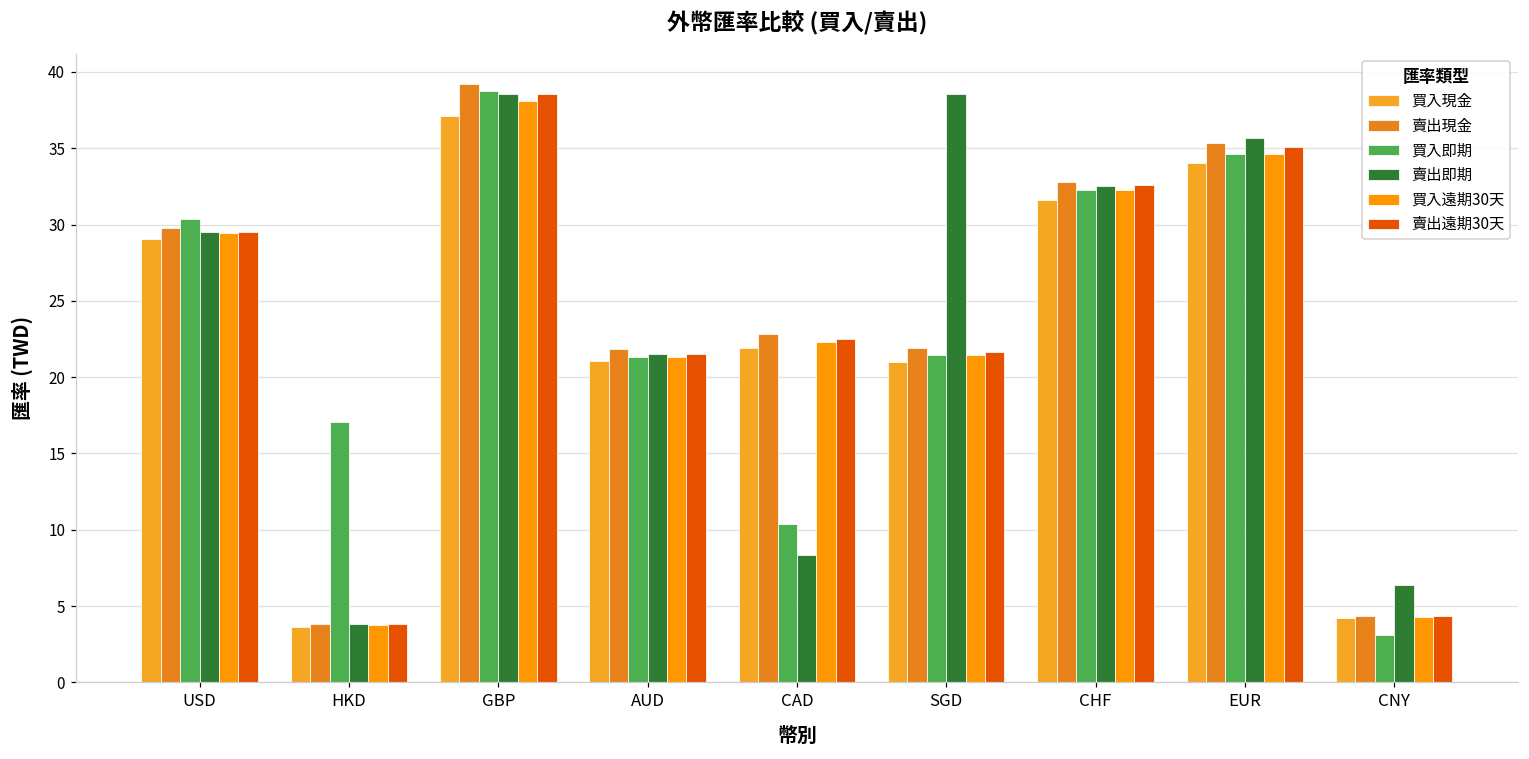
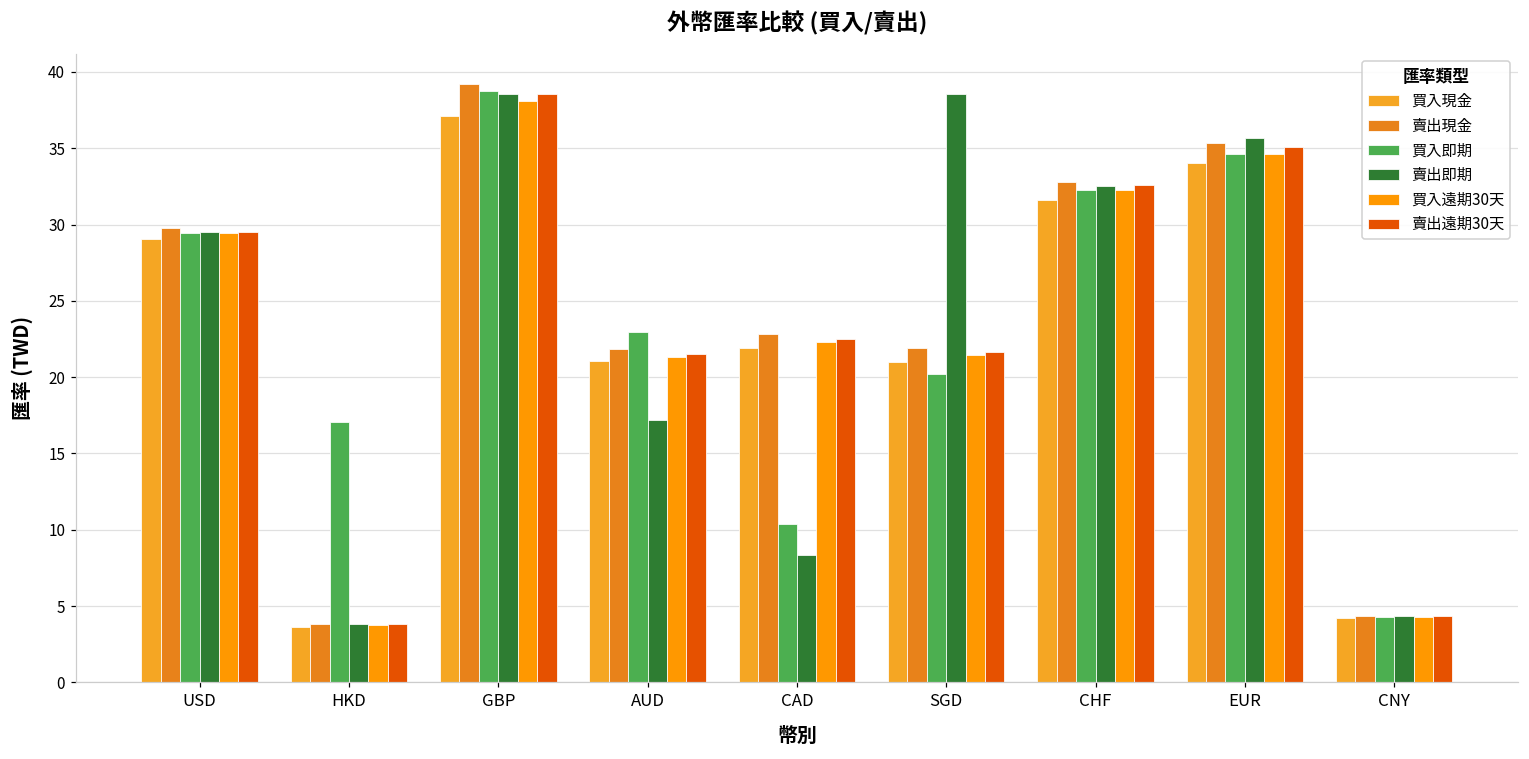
買入即期, USD: 30.4 -> 29.4
買入即期, AUD: 21.3 -> 23.0
賣出即期, AUD: 21.5 -> 17.2
買入即期, SGD: 21.5 -> 20.2
買入即期, CNY: 3.1 -> 4.3
賣出即期, CNY: 6.4 -> 4.3
